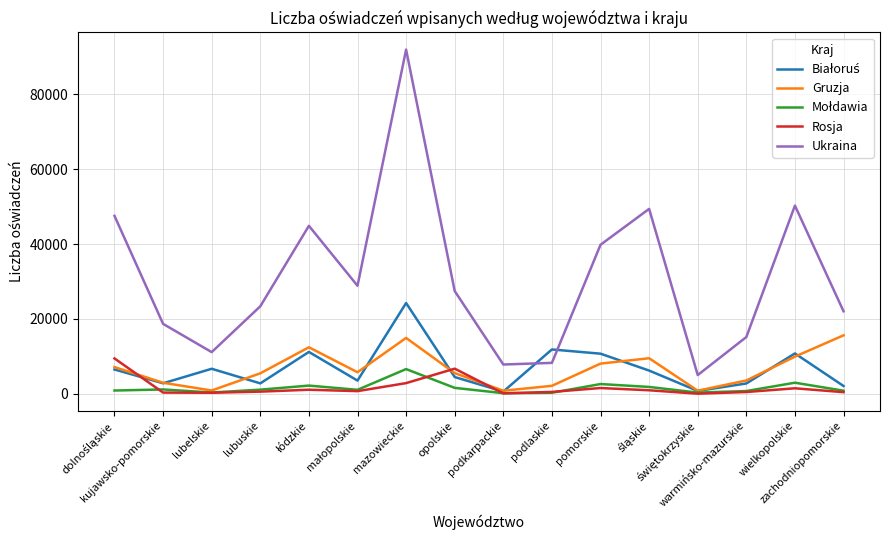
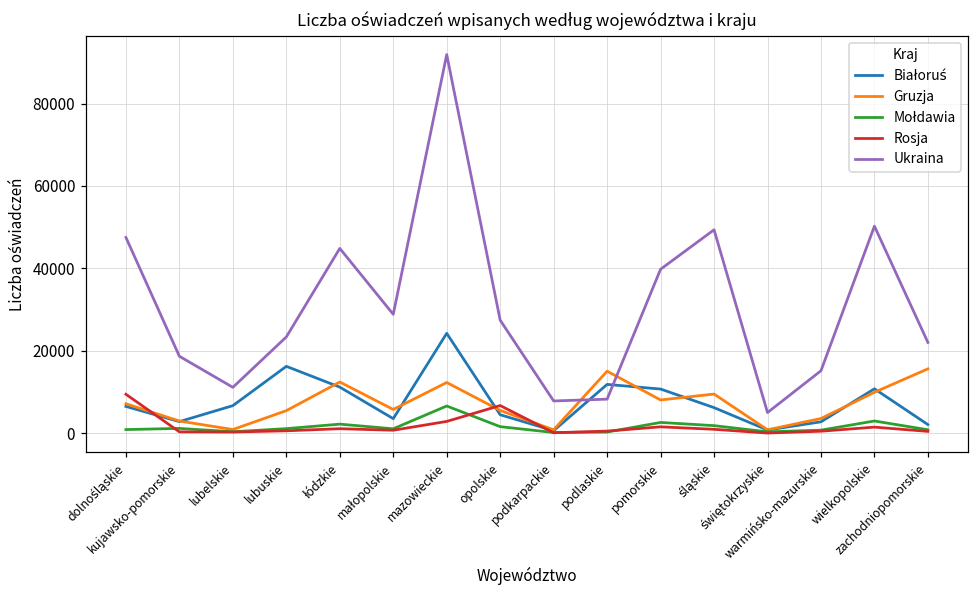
Białoruś, lubuskie: 3000 -> 16000
Gruzja, mazowieckie: 15000 -> 12000
Gruzja, podlaskie: 2000 -> 15000
